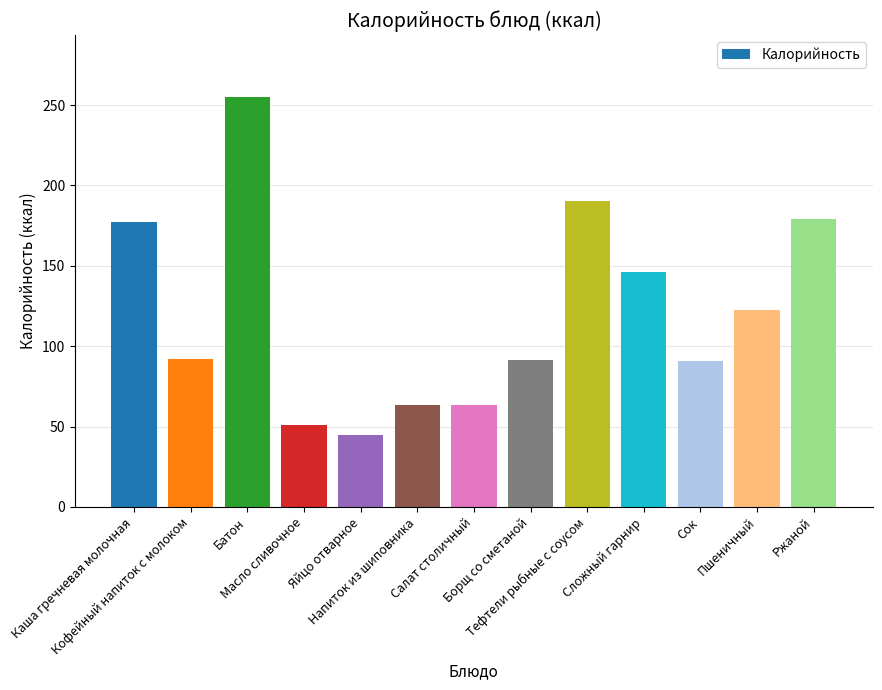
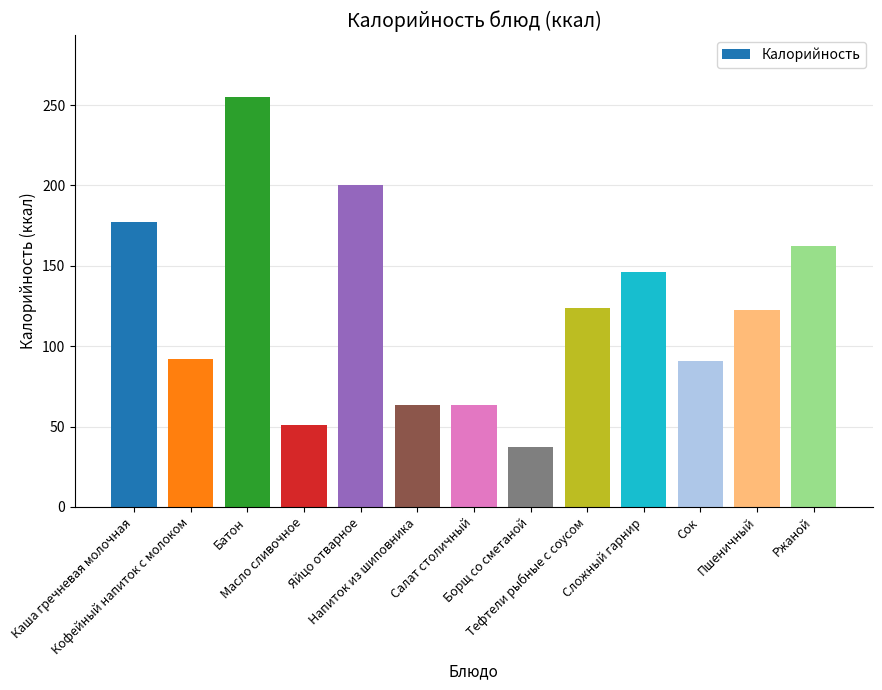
Яйцо отварное: 45 -> 201
Борщ со сметаной: 91 -> 37
Тефтели рыбные с соусом: 190 -> 124
Ржаной: 179 -> 162
